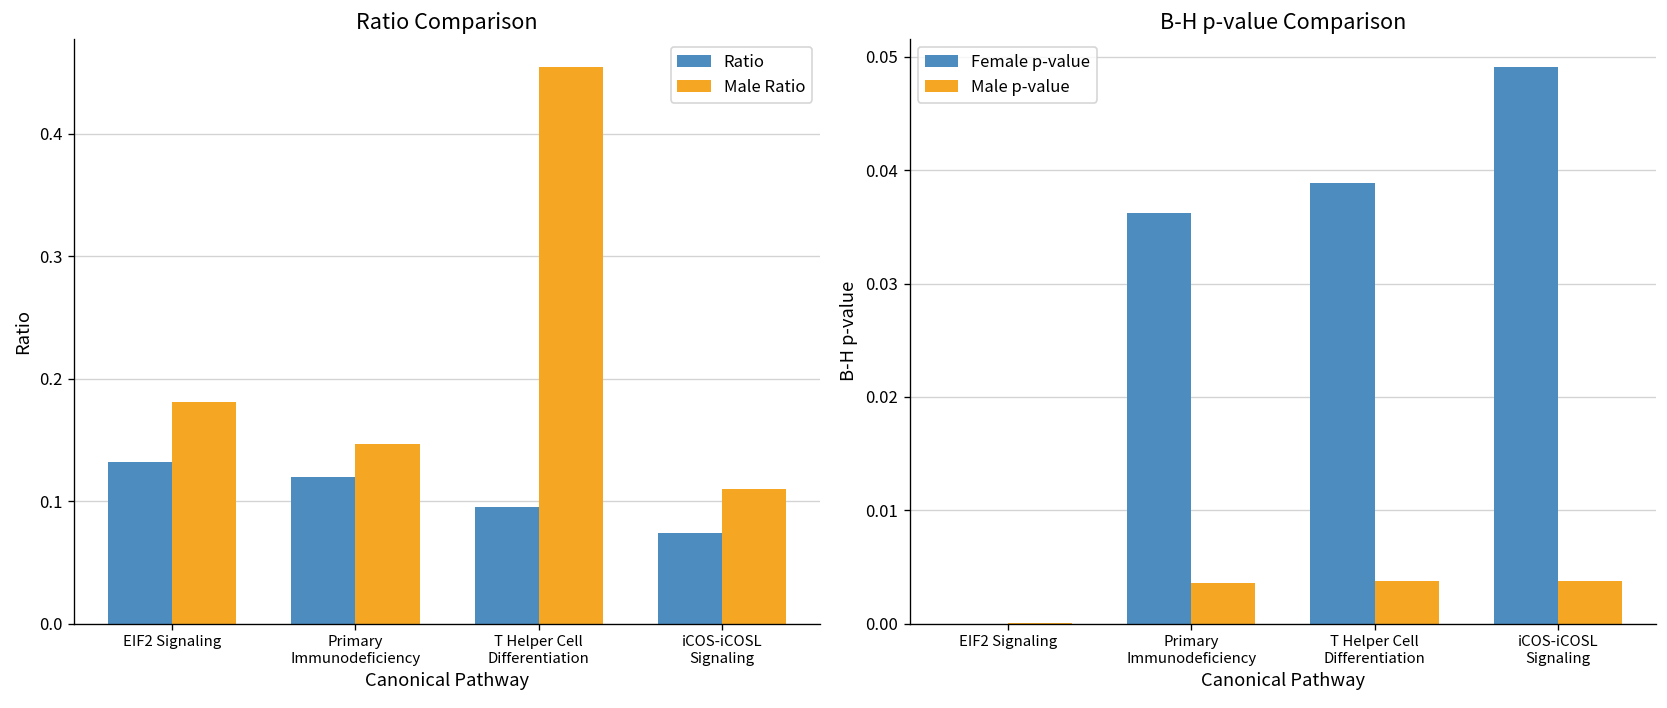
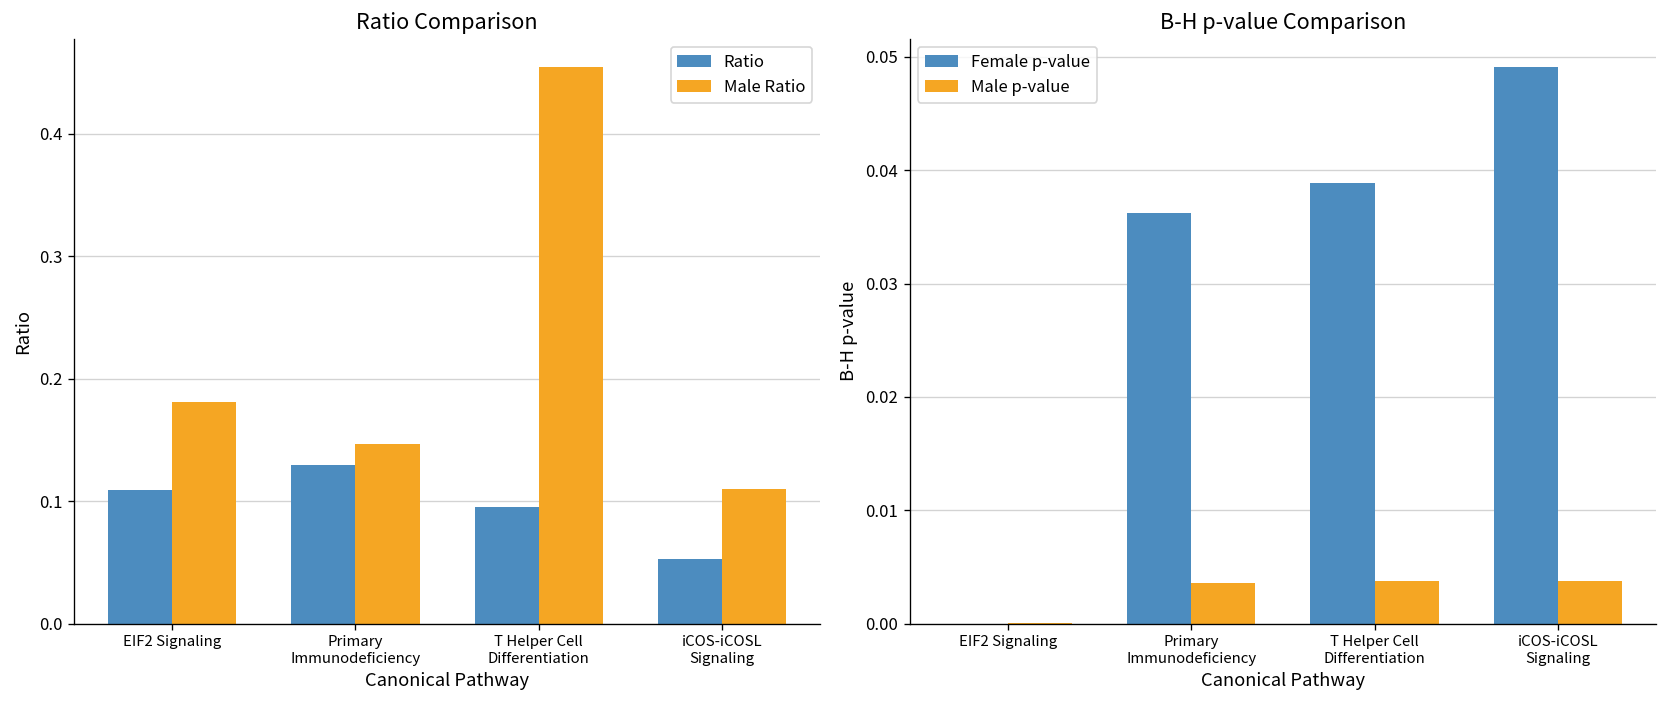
Ratio Comparison, Ratio, EIF2 Signaling: 0.132 -> 0.109
Ratio Comparison, Ratio, Primary Immunodeficiency: 0.12 -> 0.13
Ratio Comparison, Ratio, iCOS-iCOSL Signaling: 0.074 -> 0.053
